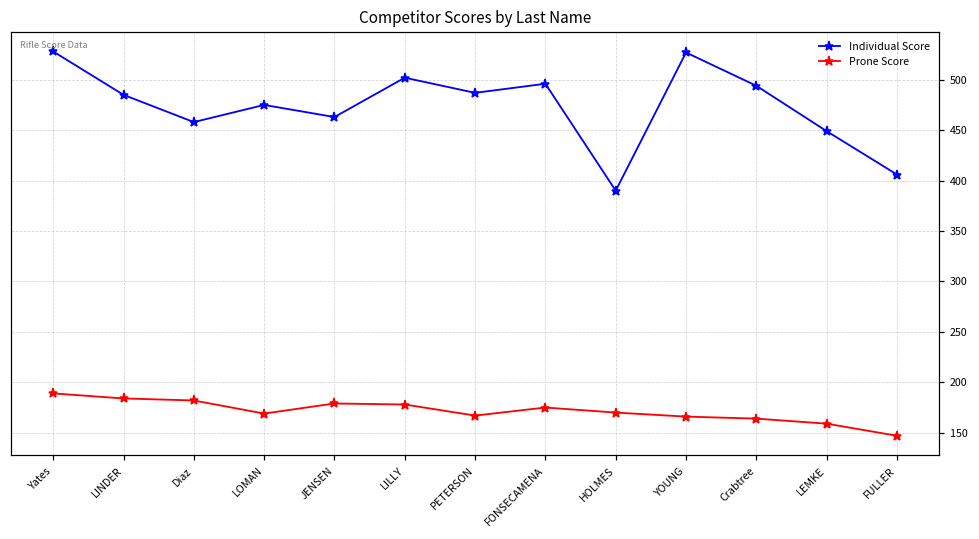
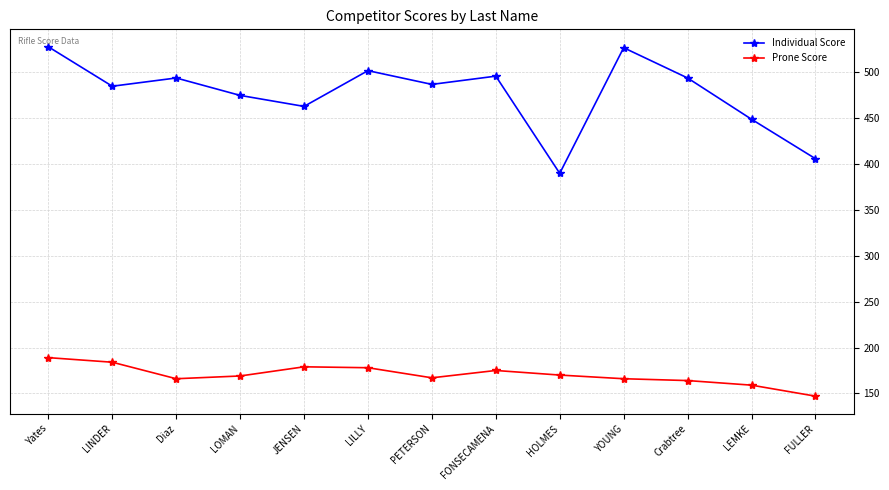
Individual Score, Diaz: 460 -> 490
Prone Score, Diaz: 180 -> 170
